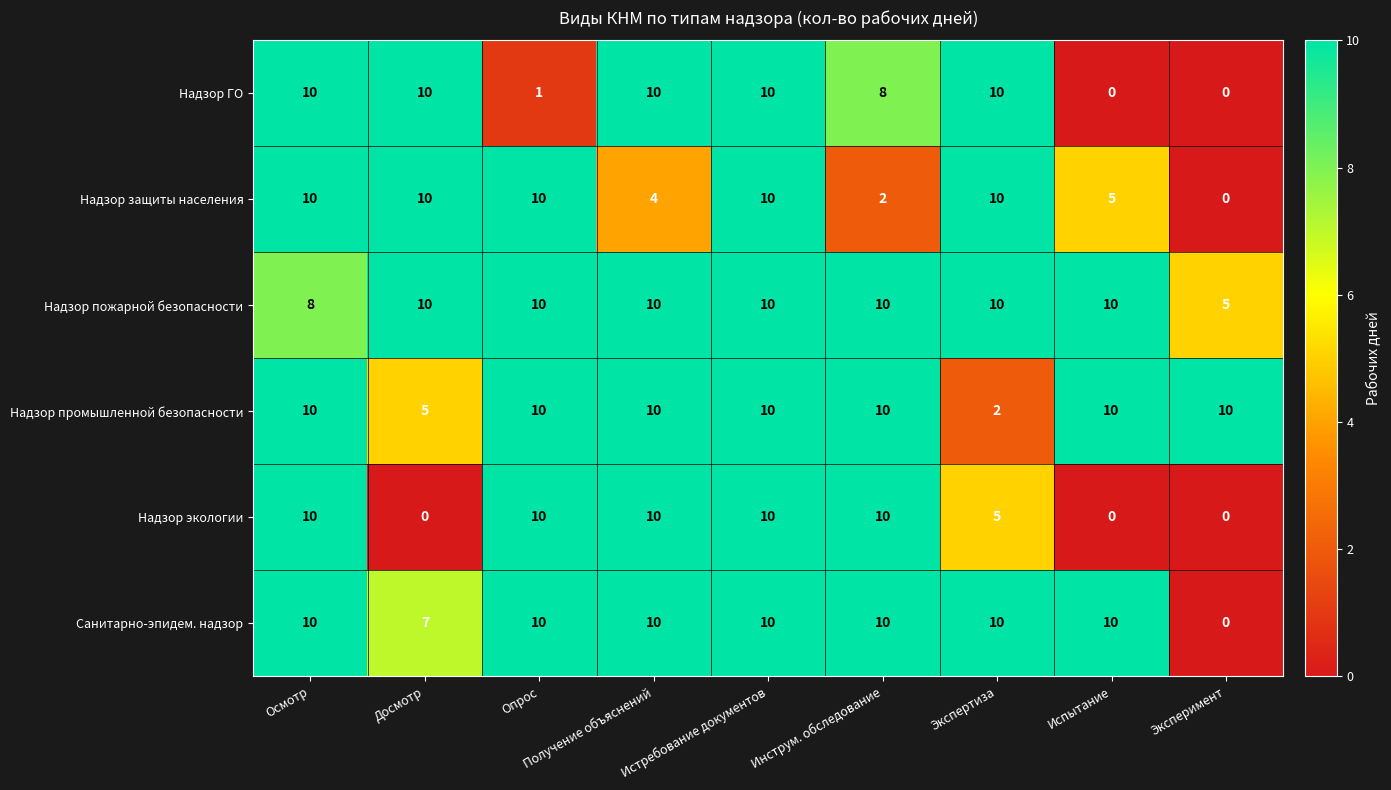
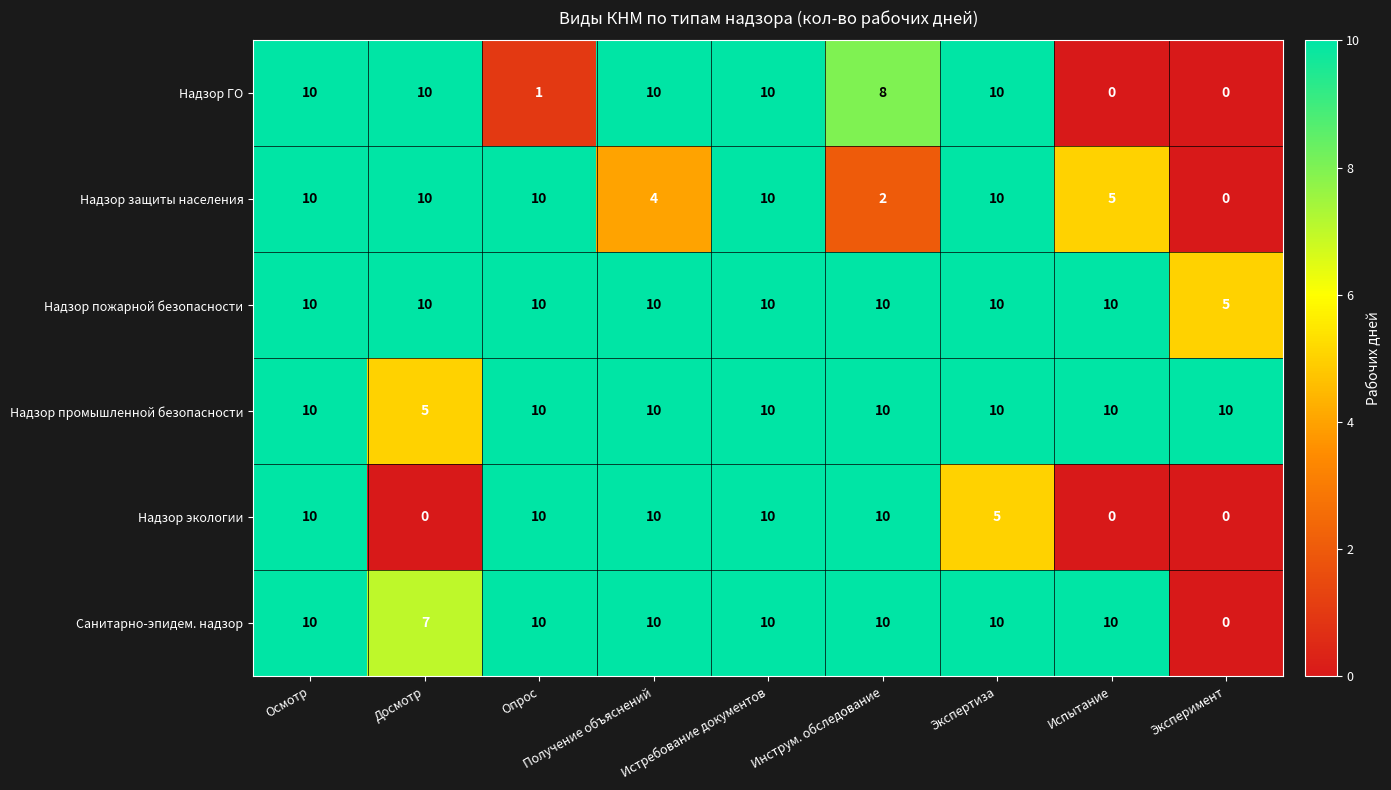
Надзор пожарной безопасности, Осмотр: 8 -> 10
Надзор промышленной безопасности, Экспертиза: 2 -> 10
